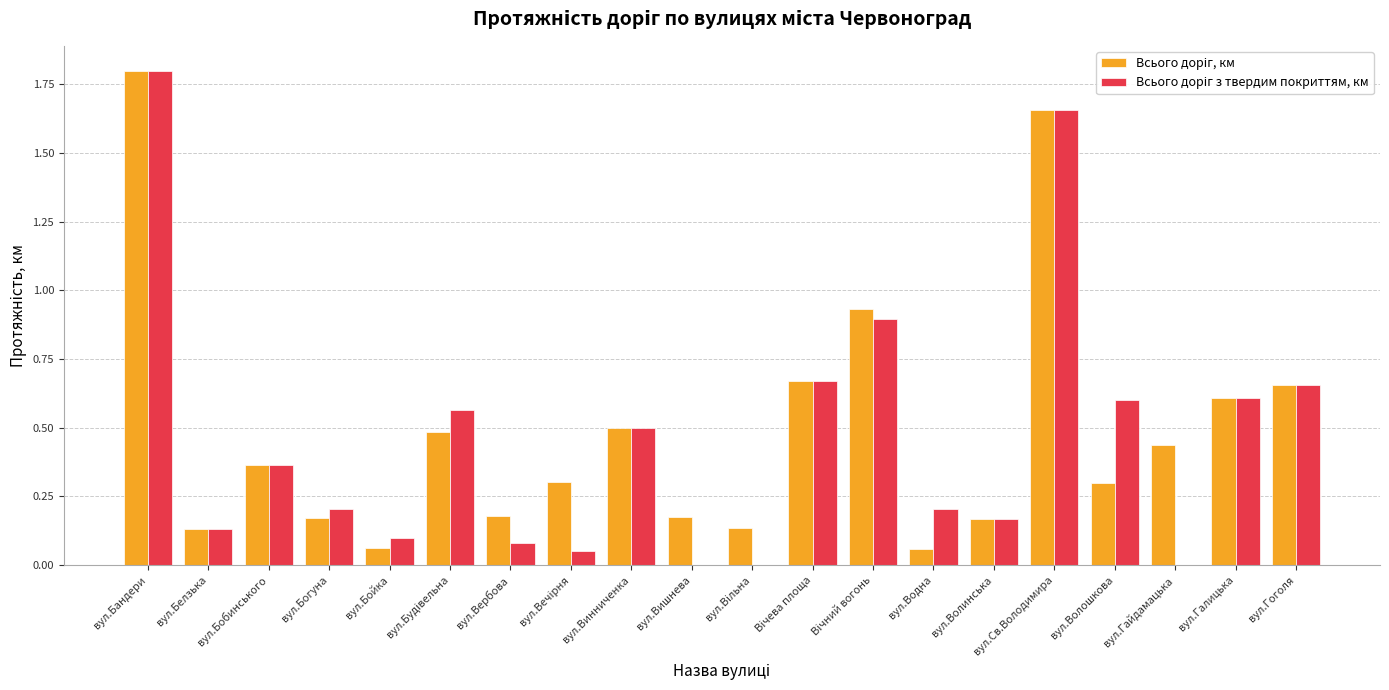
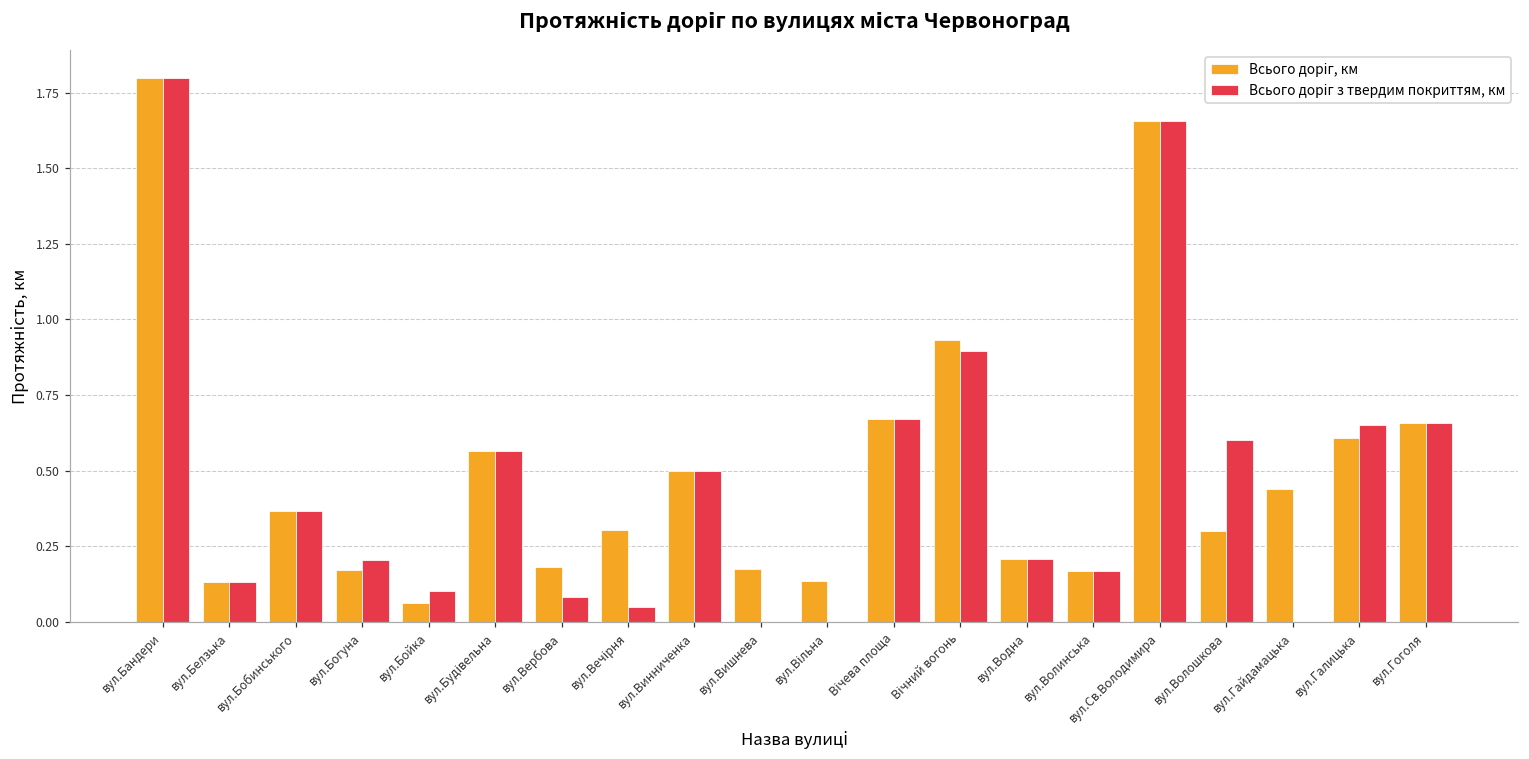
Всього доріг, км, вул.Будівельна: 0.49 -> 0.56
Всього доріг, км, вул.Водна: 0.06 -> 0.21
Всього доріг з твердим покриттям, км, вул.Галицька: 0.61 -> 0.65
